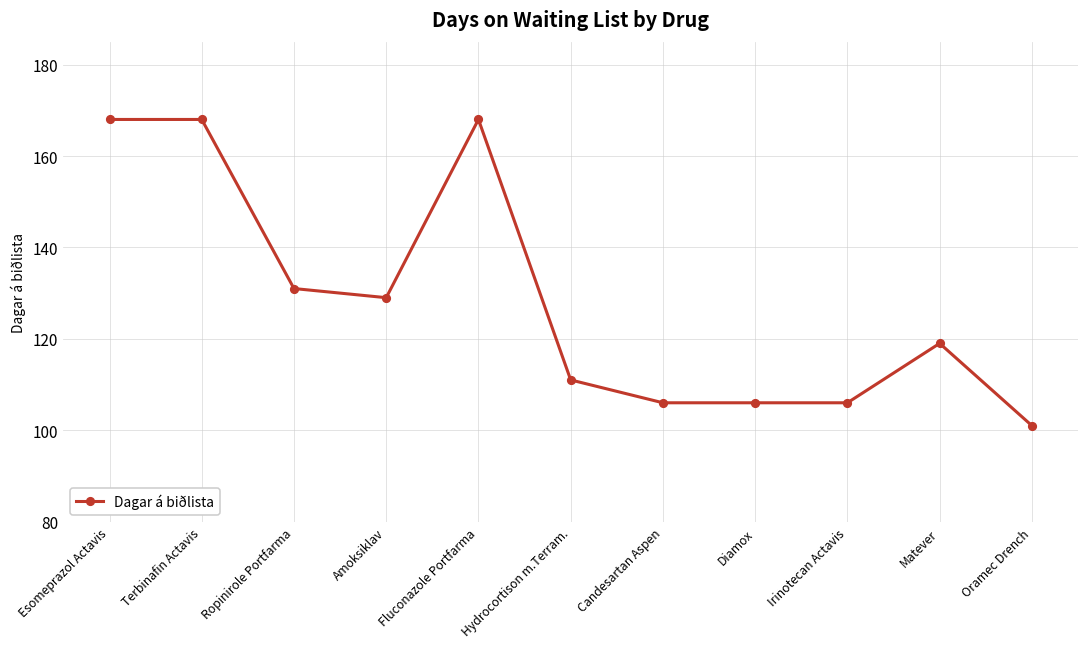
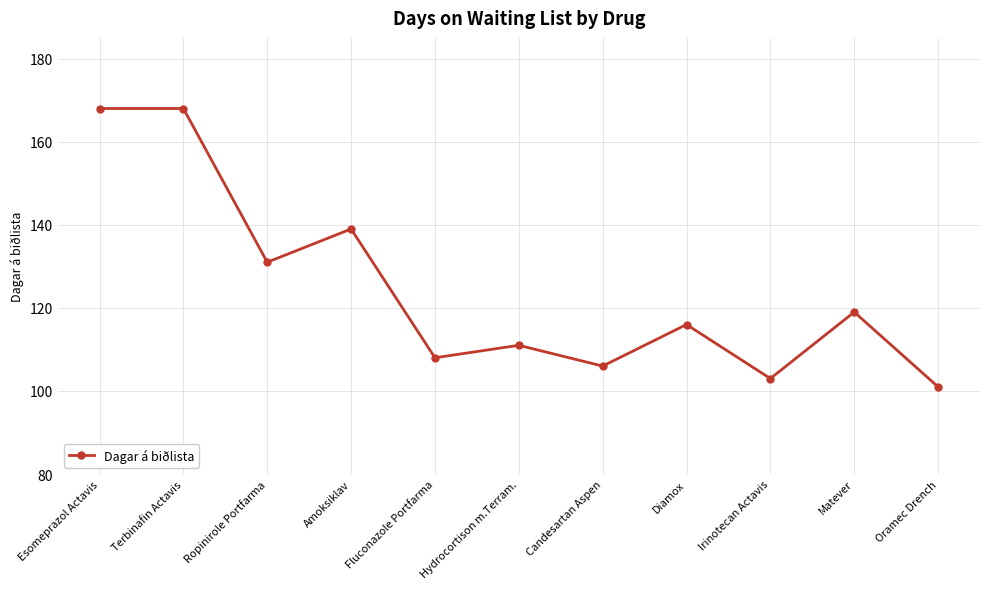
Amoksiklav: 129 -> 139
Fluconazole Portfarma: 168 -> 108
Diamox: 106 -> 116
Irinotecan Actavis: 106 -> 103
